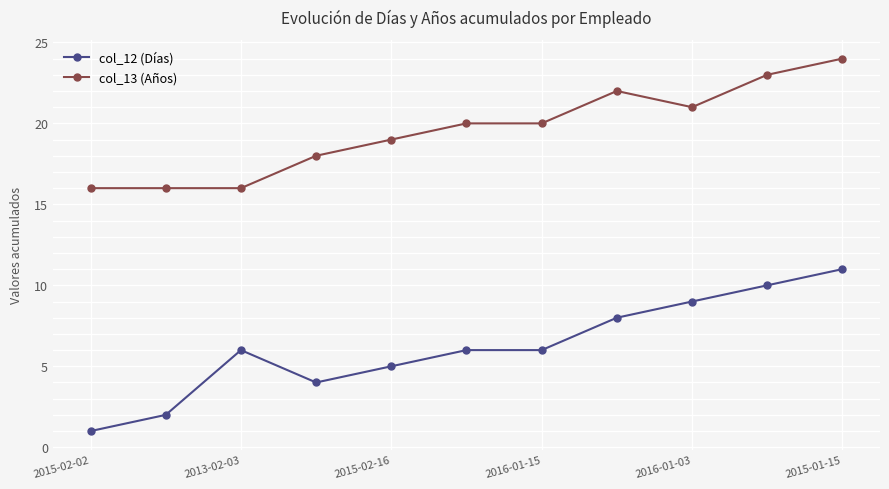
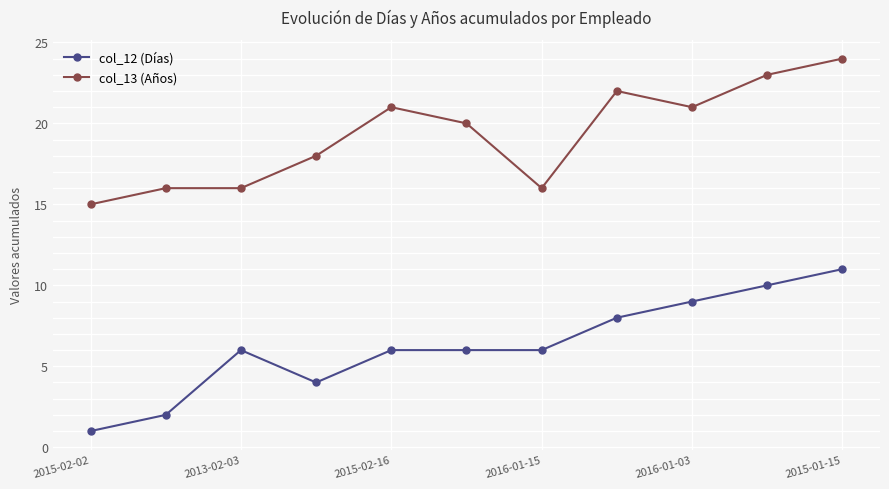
col_13 (Años), 2015-02-02: 16 -> 15
col_12 (Días), 2015-02-16: 5 -> 6
col_13 (Años), 2015-02-16: 19 -> 21
col_13 (Años), 2016-01-15: 20 -> 16
